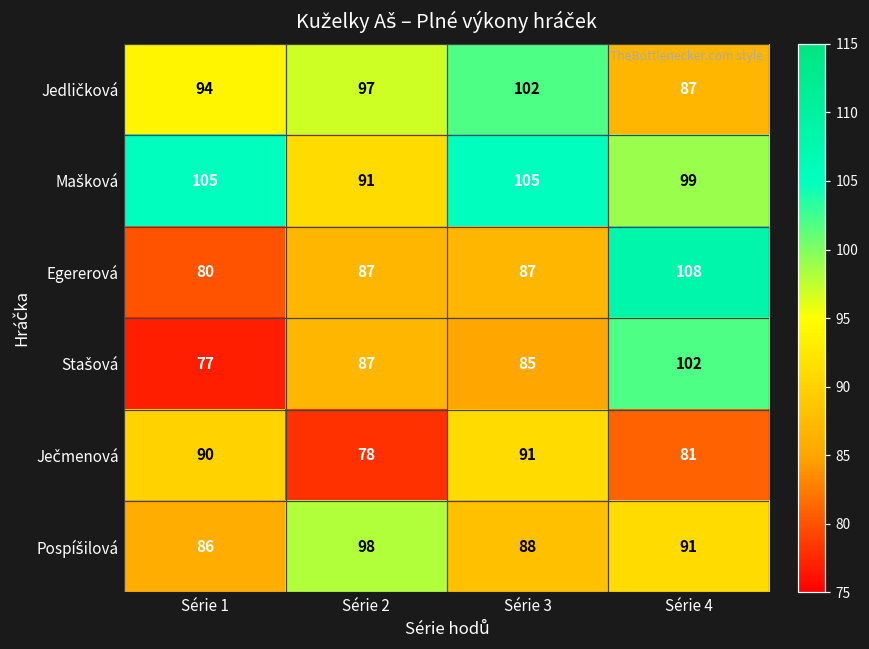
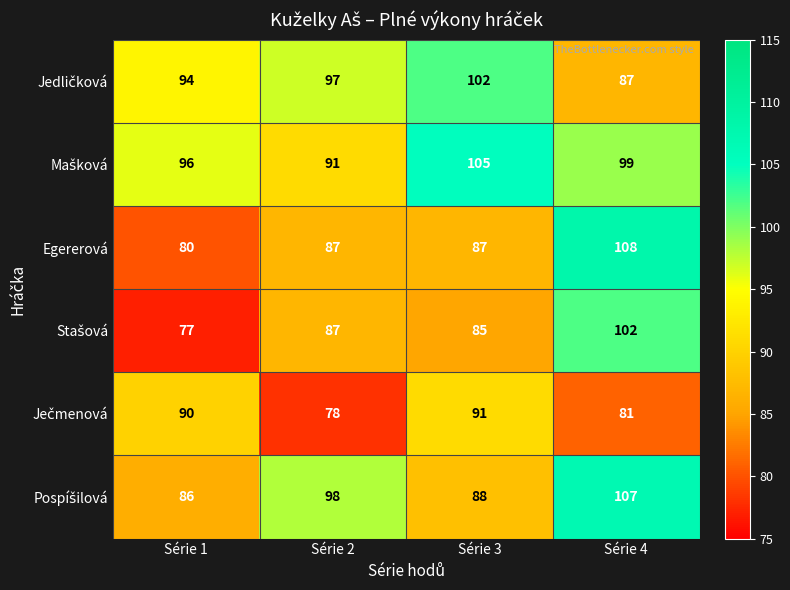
Mašková, Série 1: 105 -> 96
Pospíšilová, Série 4: 91 -> 107
